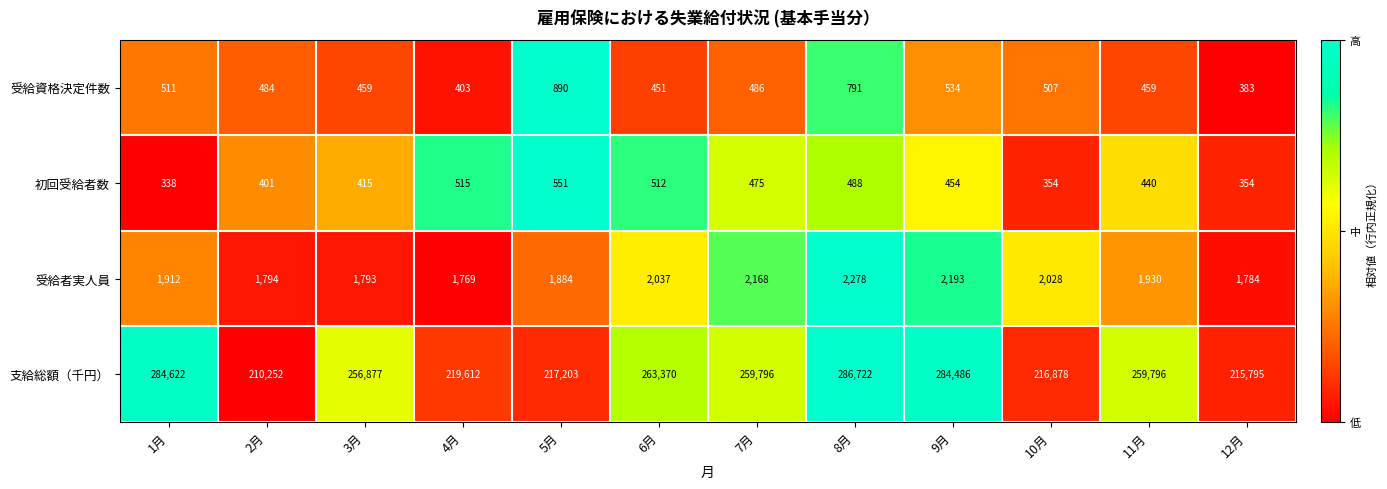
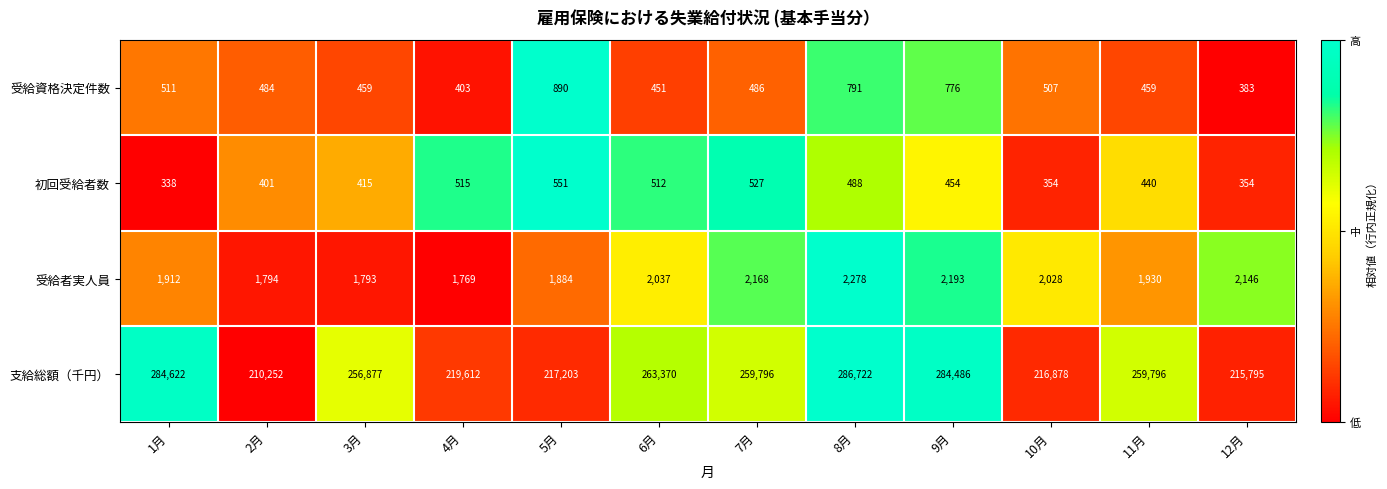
受給資格決定件数, 9月: 534 -> 776
初回受給者数, 7月: 475 -> 527
受給者実人員, 12月: 1,784 -> 2,146
